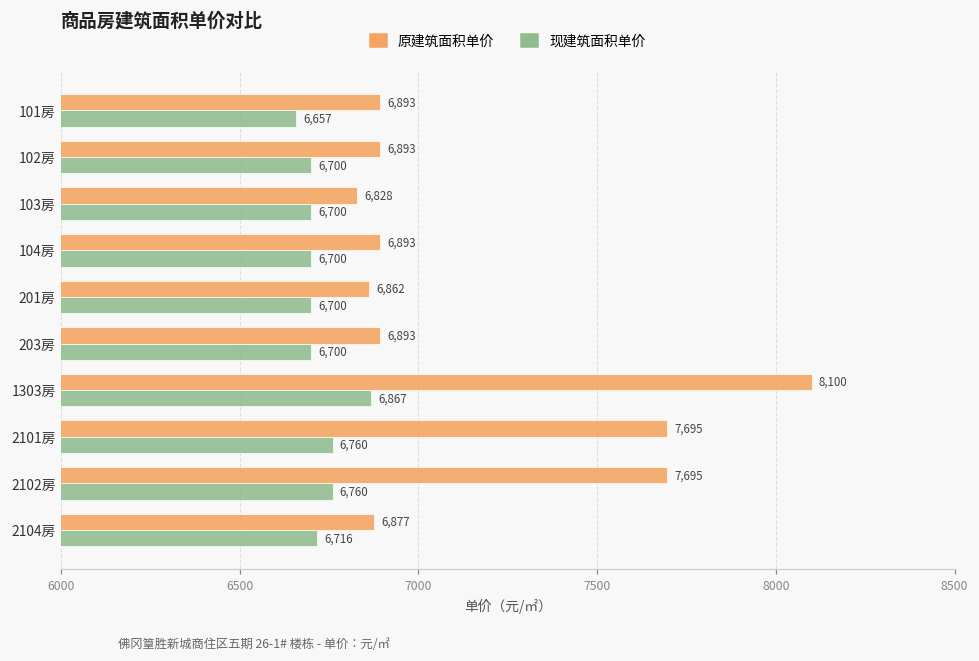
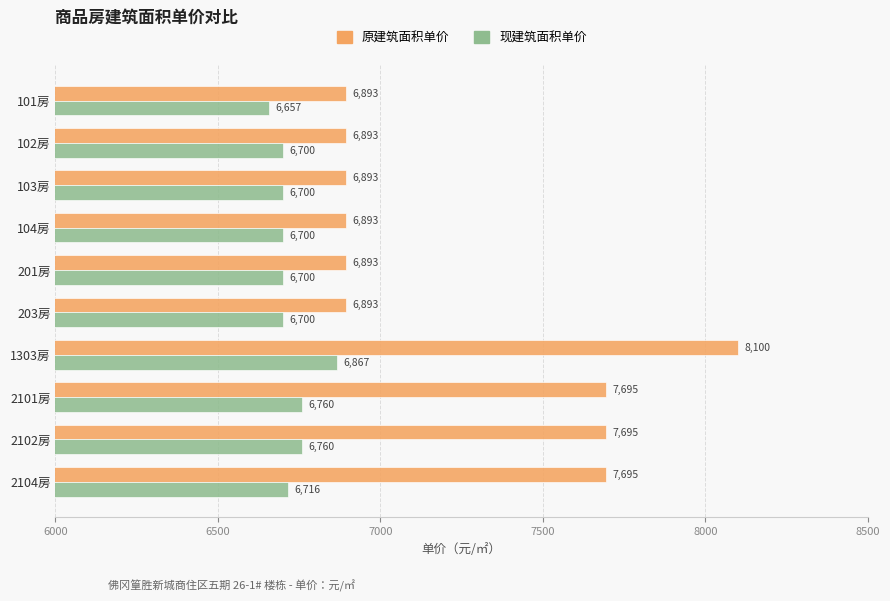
原建筑面积单价, 103房: 6,828 -> 6,893
原建筑面积单价, 201房: 6,862 -> 6,893
原建筑面积单价, 2104房: 6,877 -> 7,695
